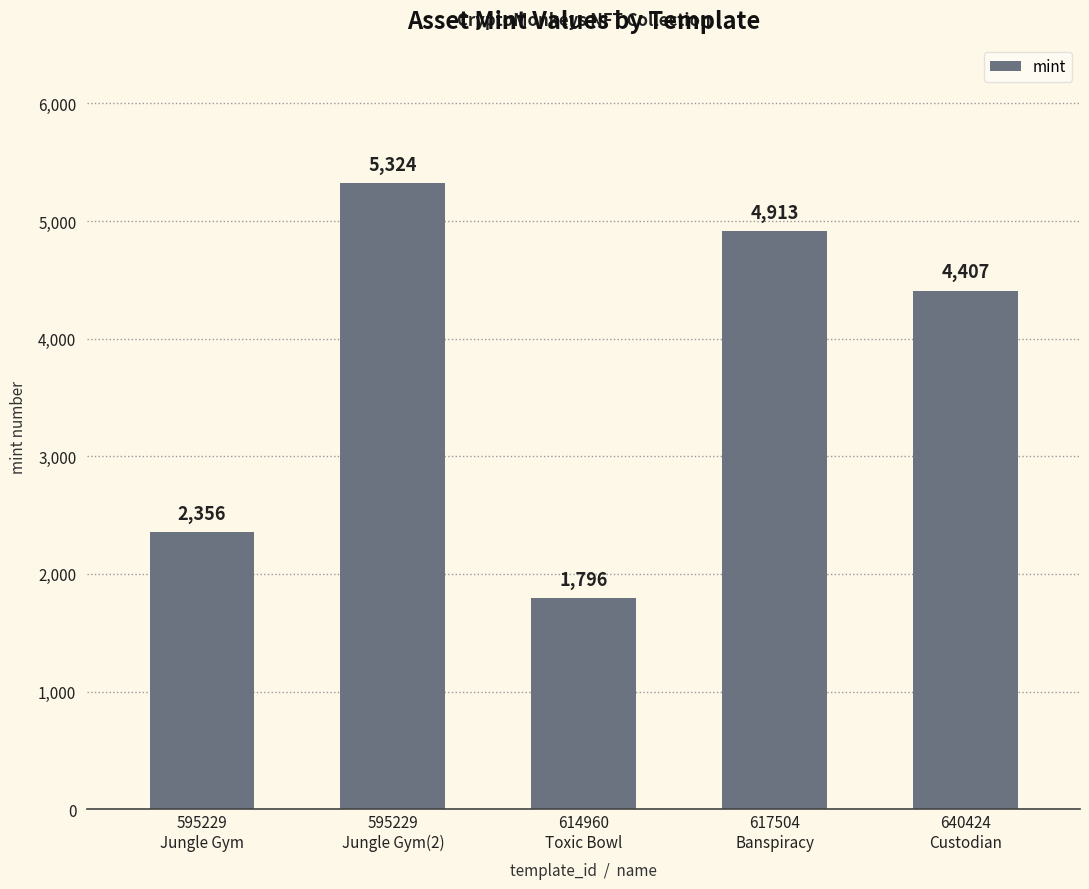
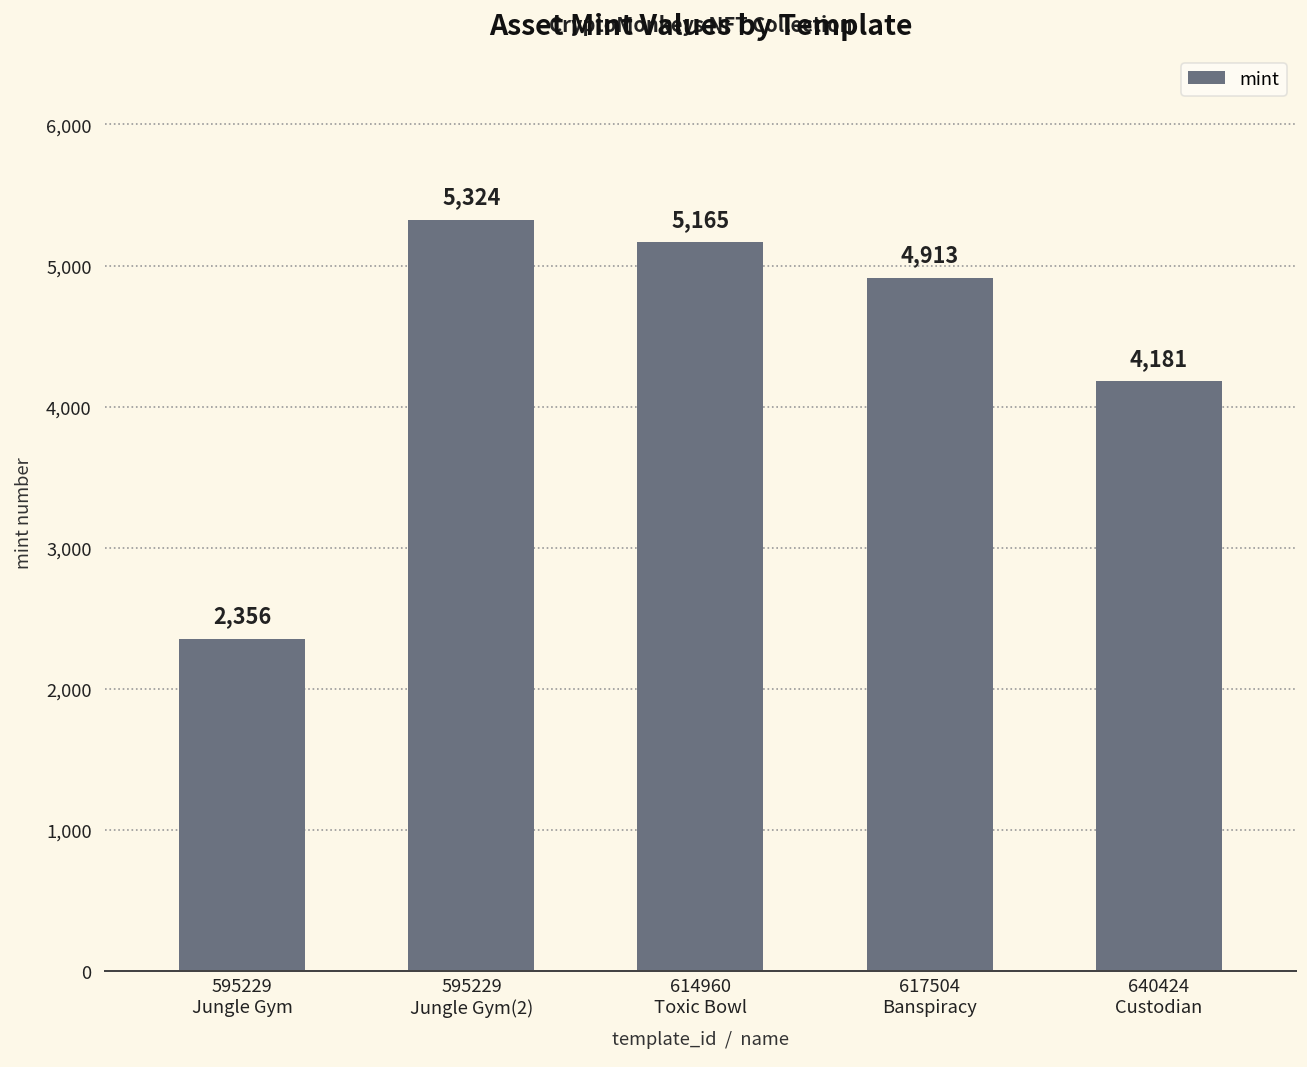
614960 Toxic Bowl: 1,796 -> 5,165
640424 Custodian: 4,407 -> 4,181
